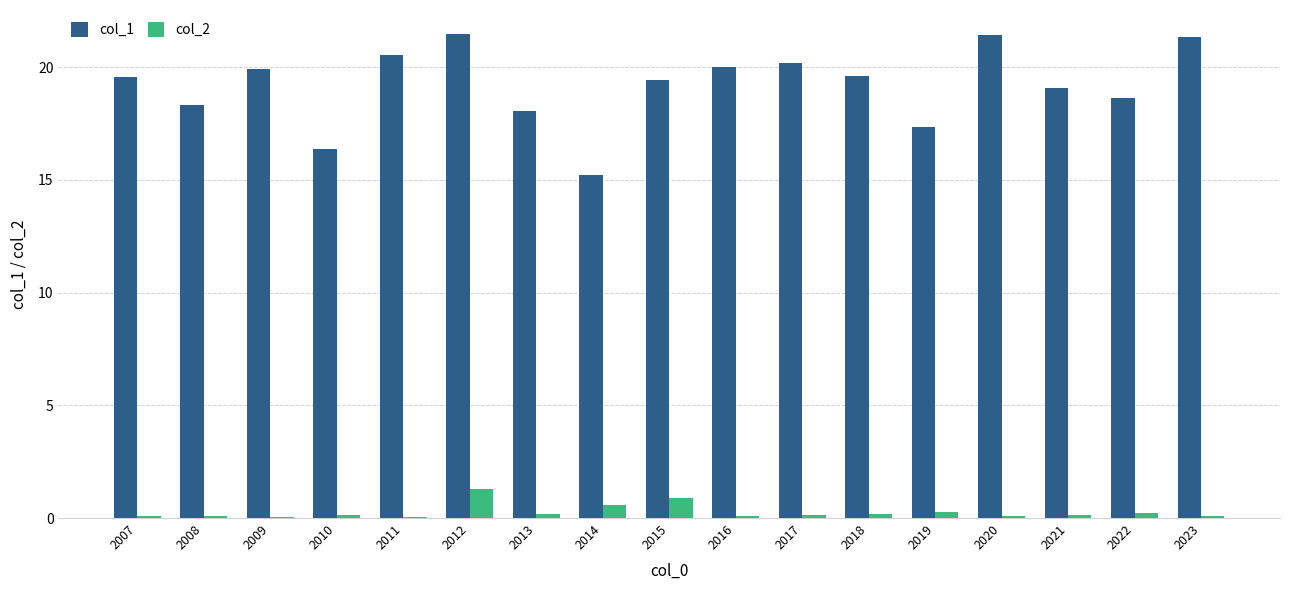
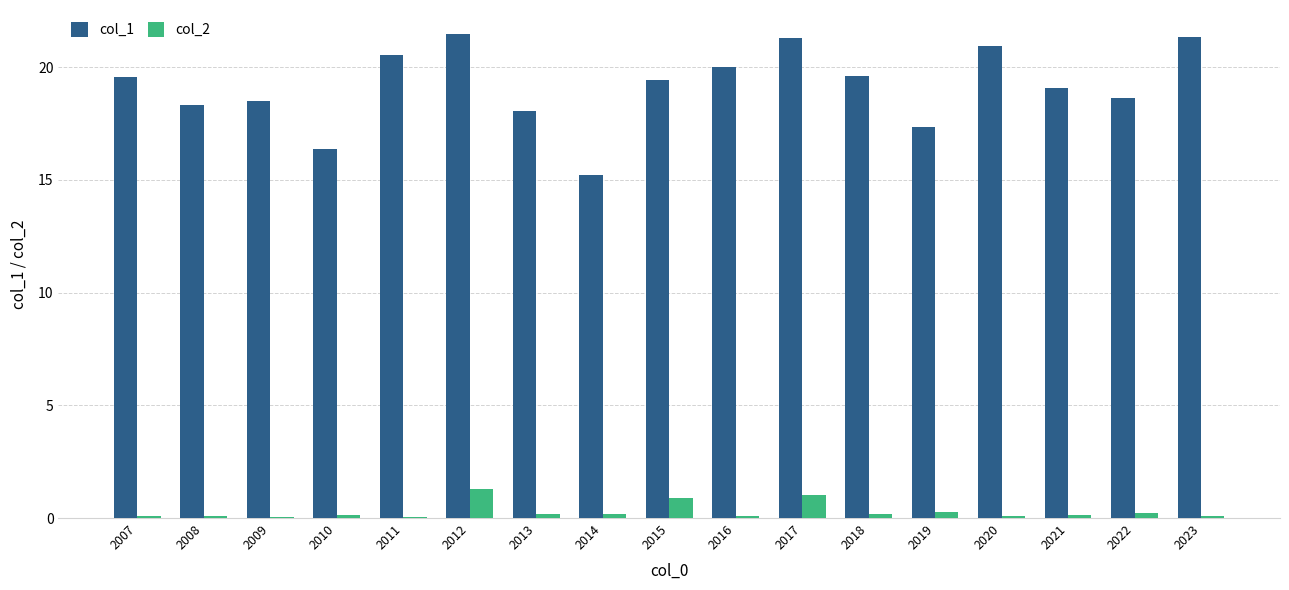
col_1, 2009: 19.9 -> 18.5
col_2, 2014: 0.6 -> 0.2
col_1, 2017: 20.2 -> 21.3
col_2, 2017: 0.2 -> 1.0
col_1, 2020: 21.4 -> 20.9
